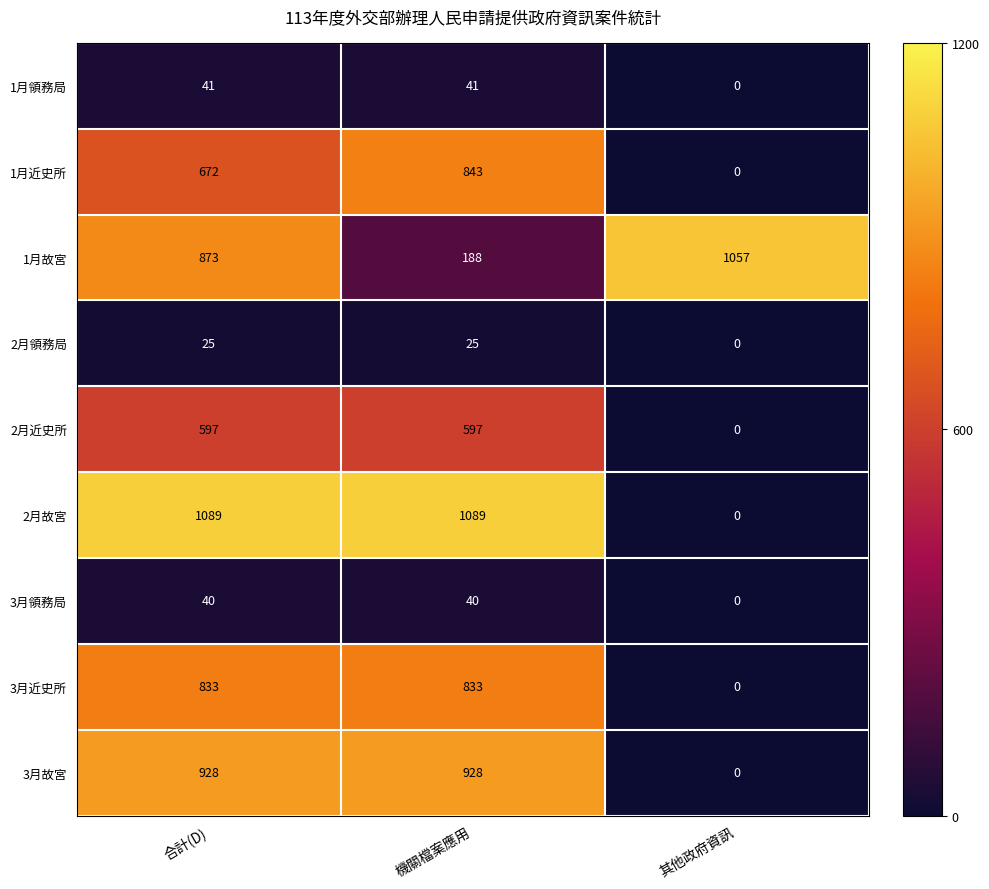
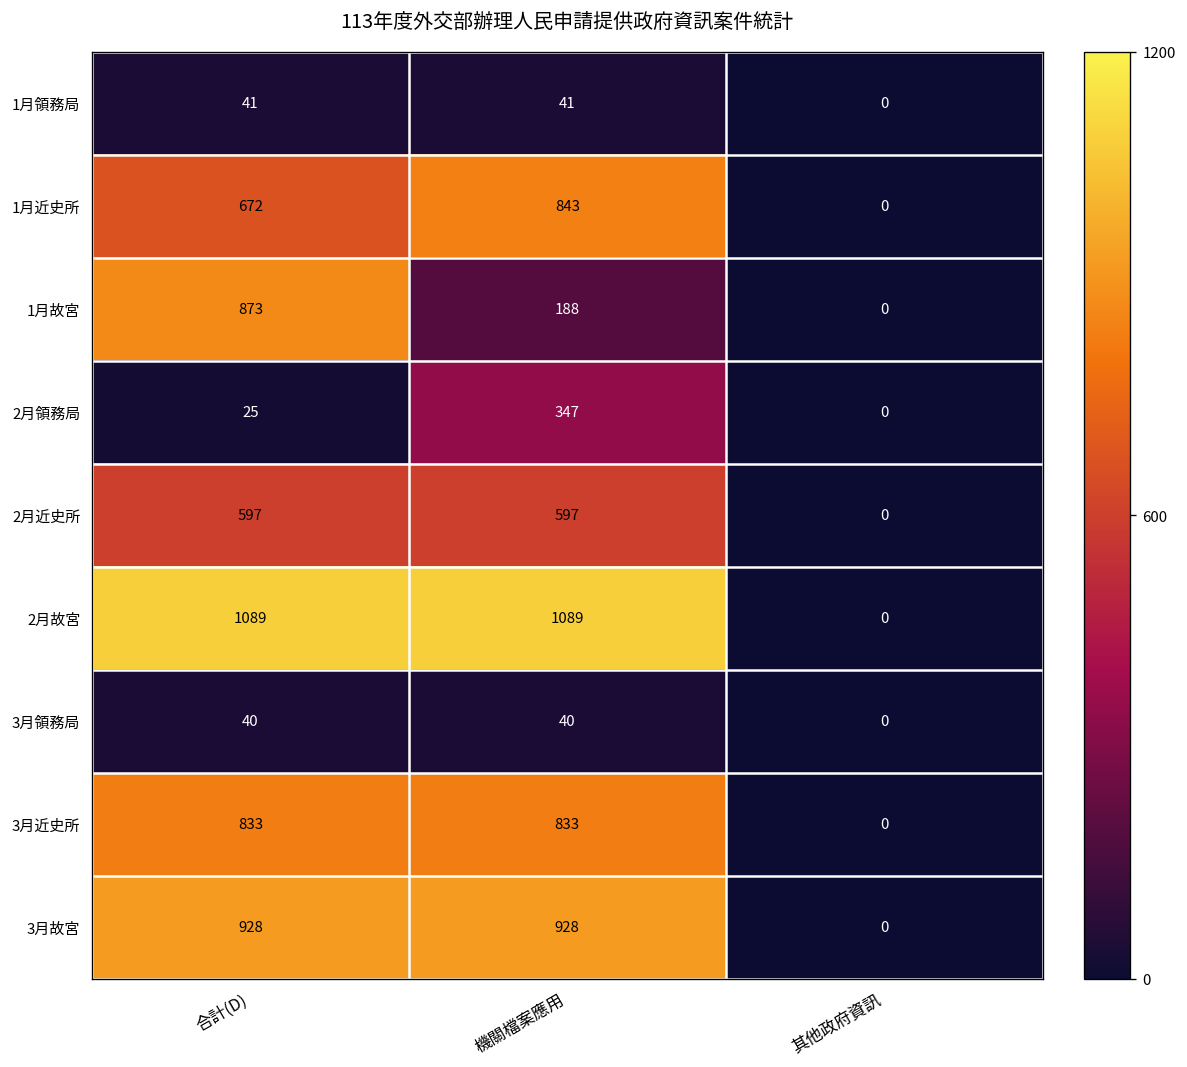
1月故宮, 其他政府資訊: 1057 -> 0
2月領務局, 機關檔案應用: 25 -> 347
